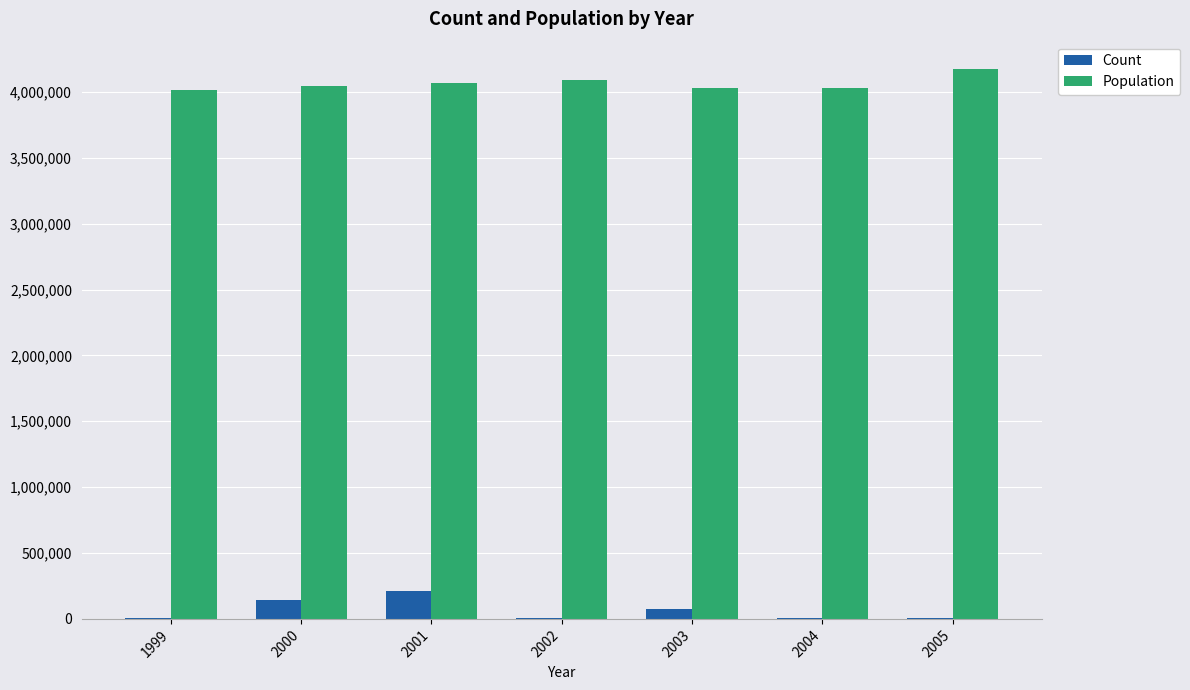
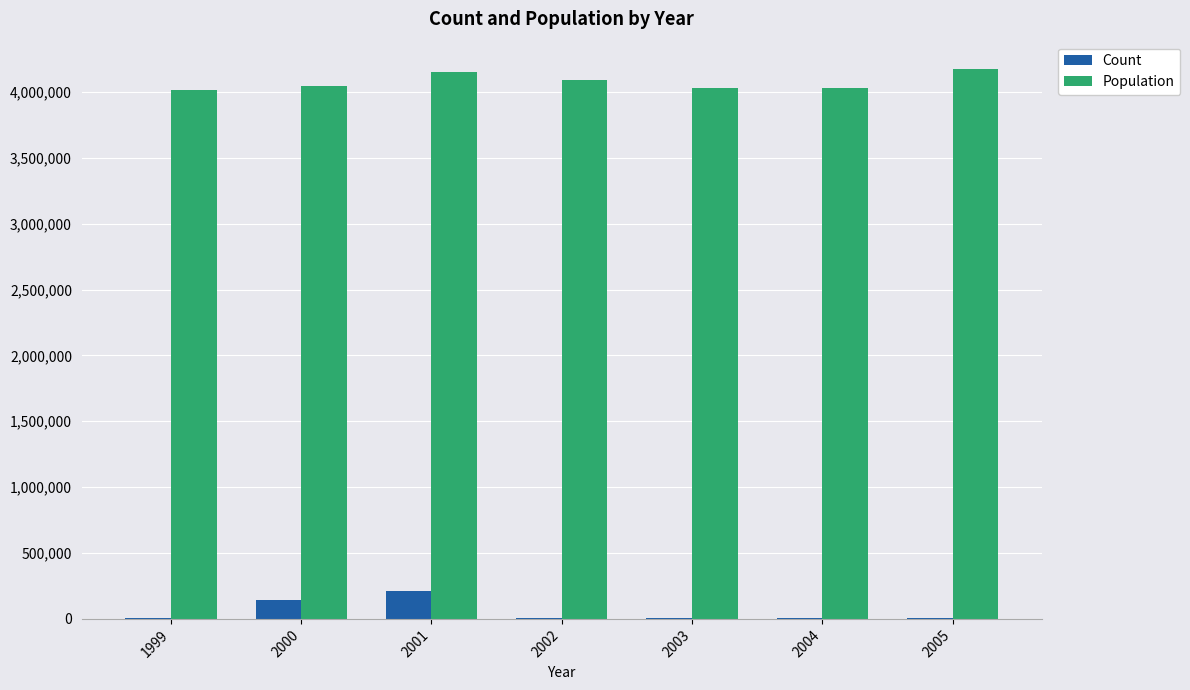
Population, 2001: 4,070,000 -> 4,150,000
Count, 2003: 70,000 -> 10,000
